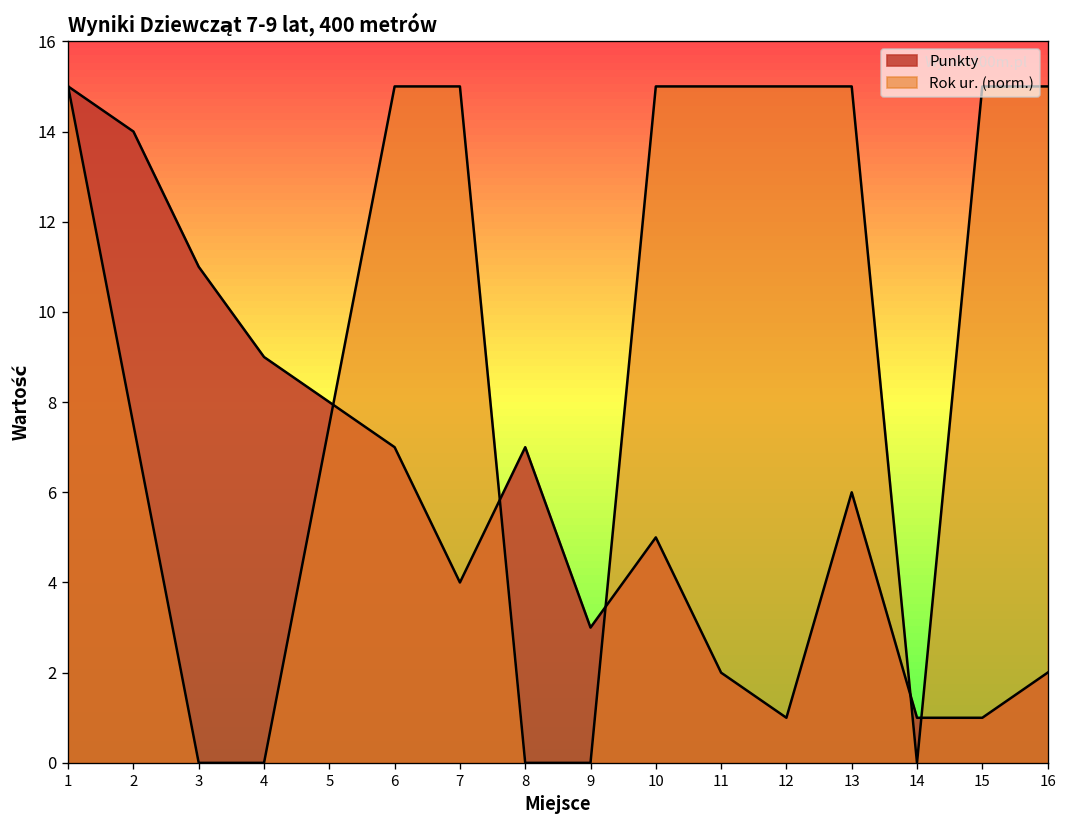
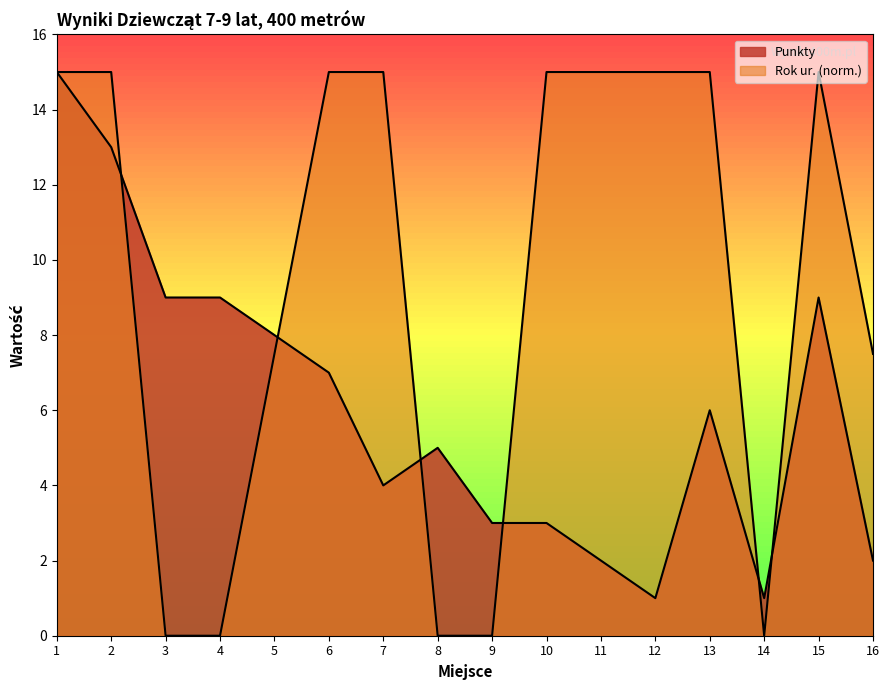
Punkty, 2: 14 -> 13
Rok ur. (norm.), 2: 7.5 -> 15.0
Punkty, 3: 11 -> 9
Punkty, 8: 7 -> 5
Punkty, 10: 5 -> 3
Punkty, 15: 1 -> 9
Rok ur. (norm.), 16: 15.0 -> 7.5
